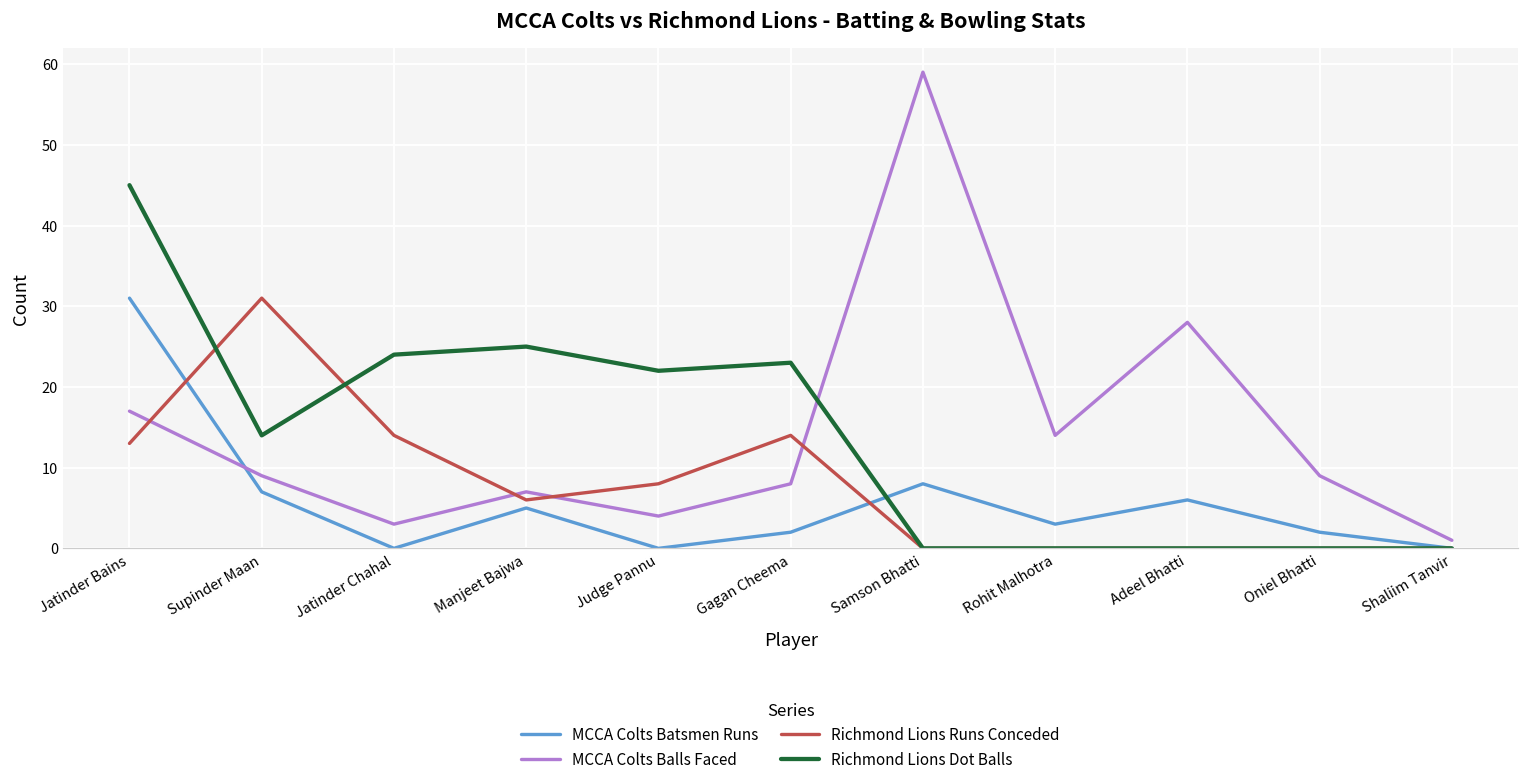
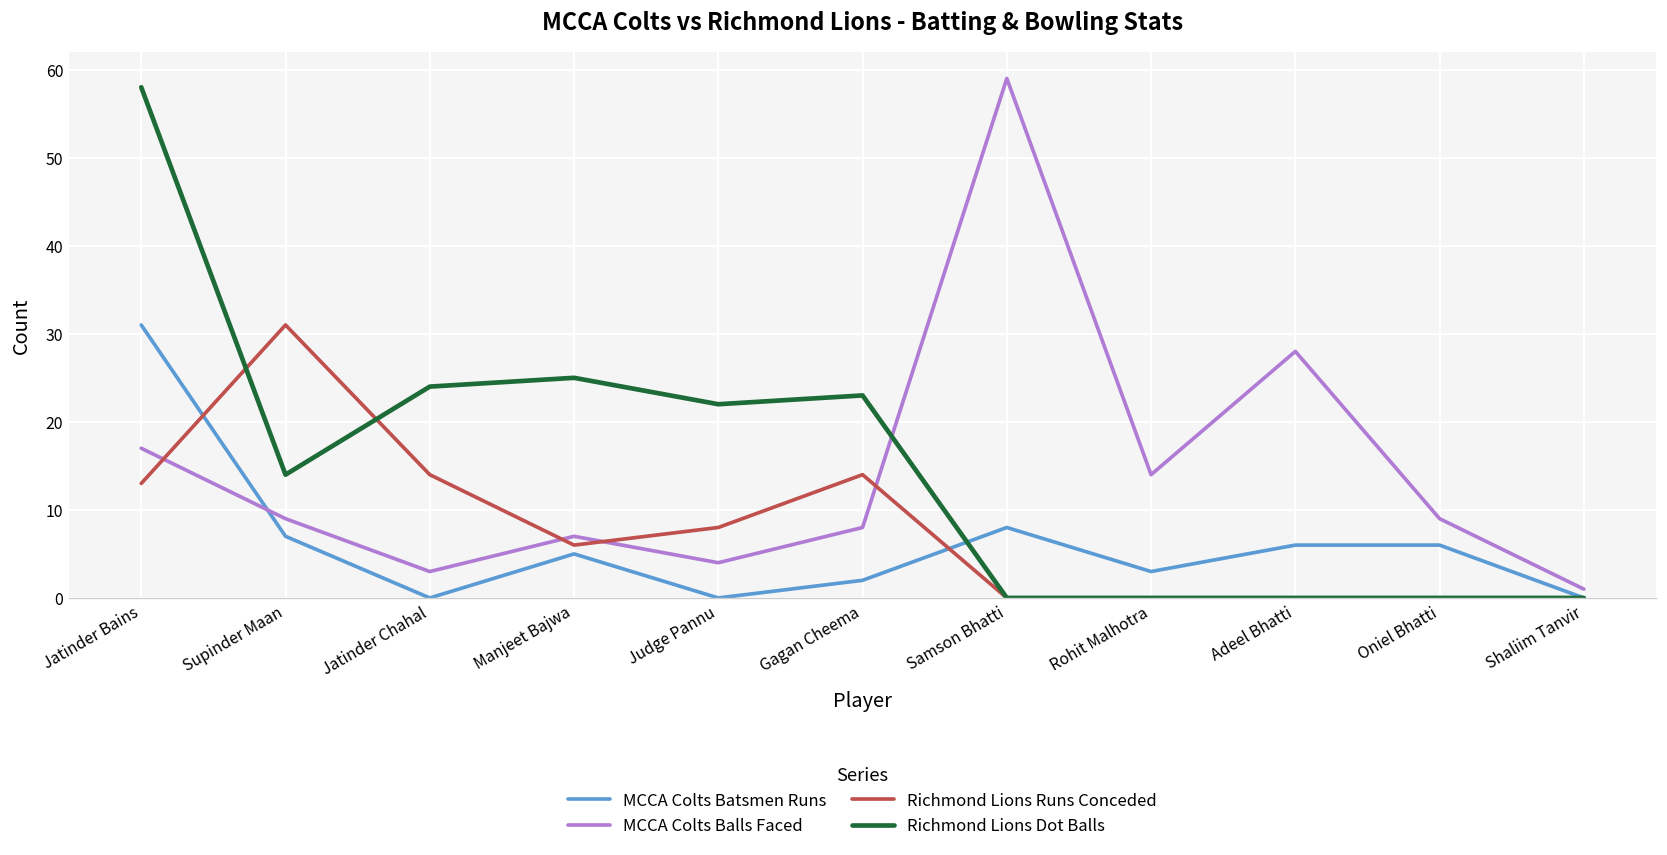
Richmond Lions Dot Balls, Jatinder Bains: 45 -> 58
MCCA Colts Batsmen Runs, Oniel Bhatti: 2 -> 6
